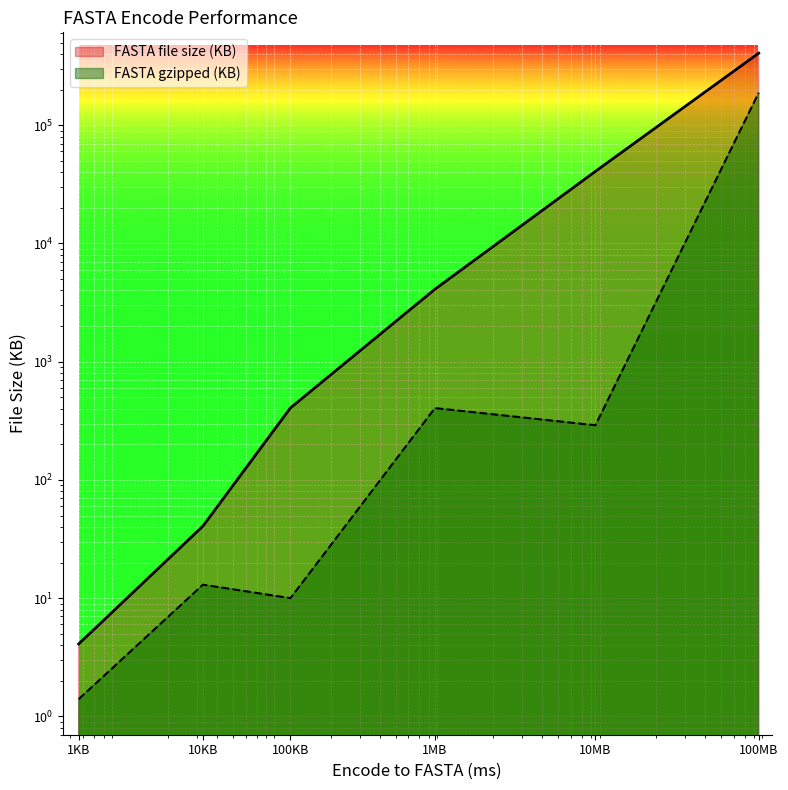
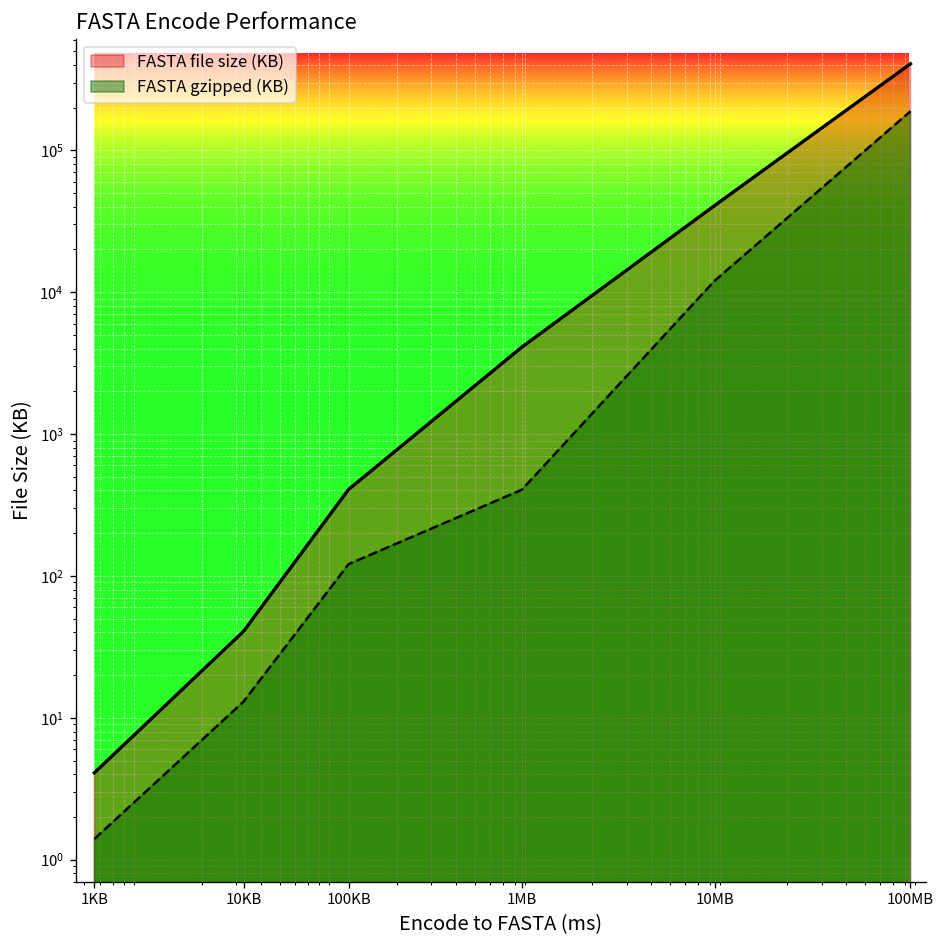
FASTA gzipped (KB), 100KB: 10 -> 120
FASTA gzipped (KB), 10MB: 290 -> 12000
